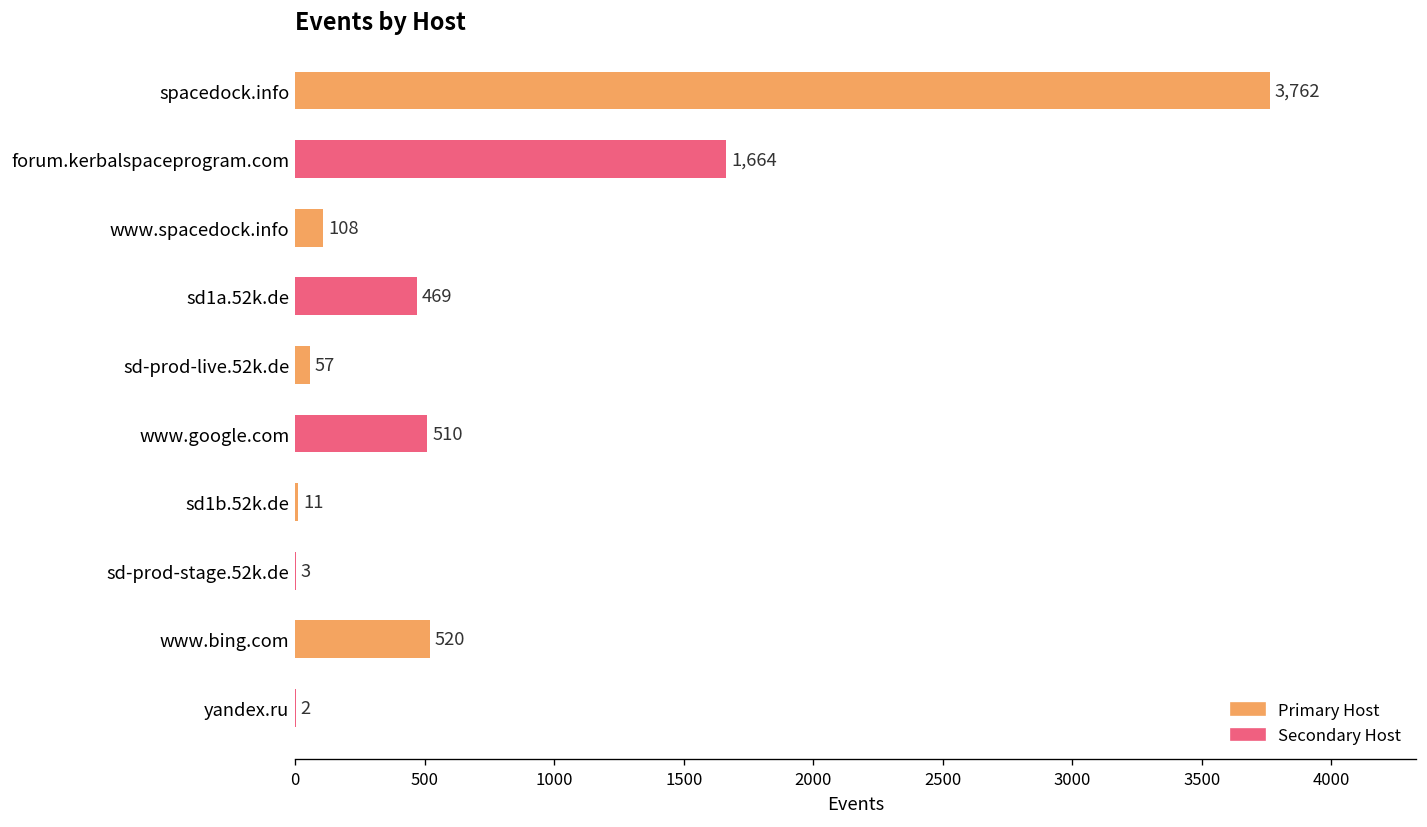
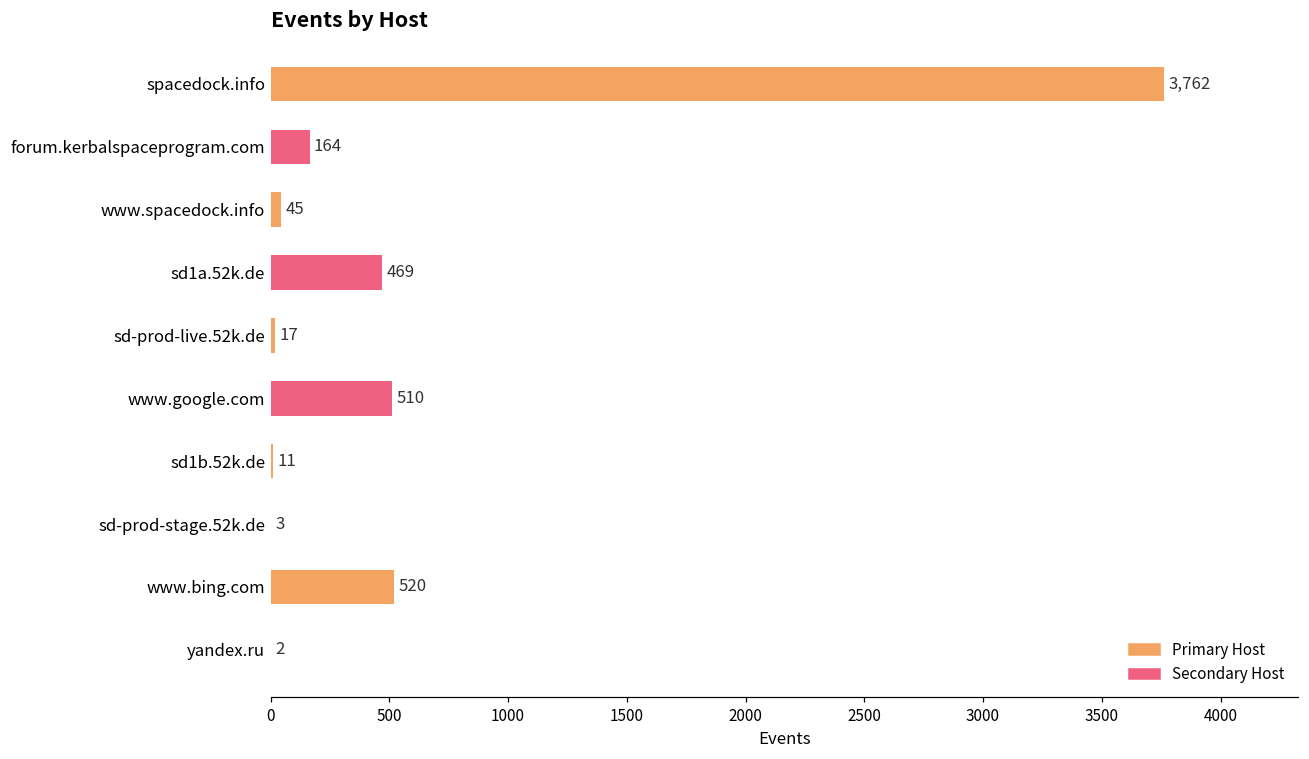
forum.kerbalspaceprogram.com: 1,664 -> 164
www.spacedock.info: 108 -> 45
sd-prod-live.52k.de: 57 -> 17
